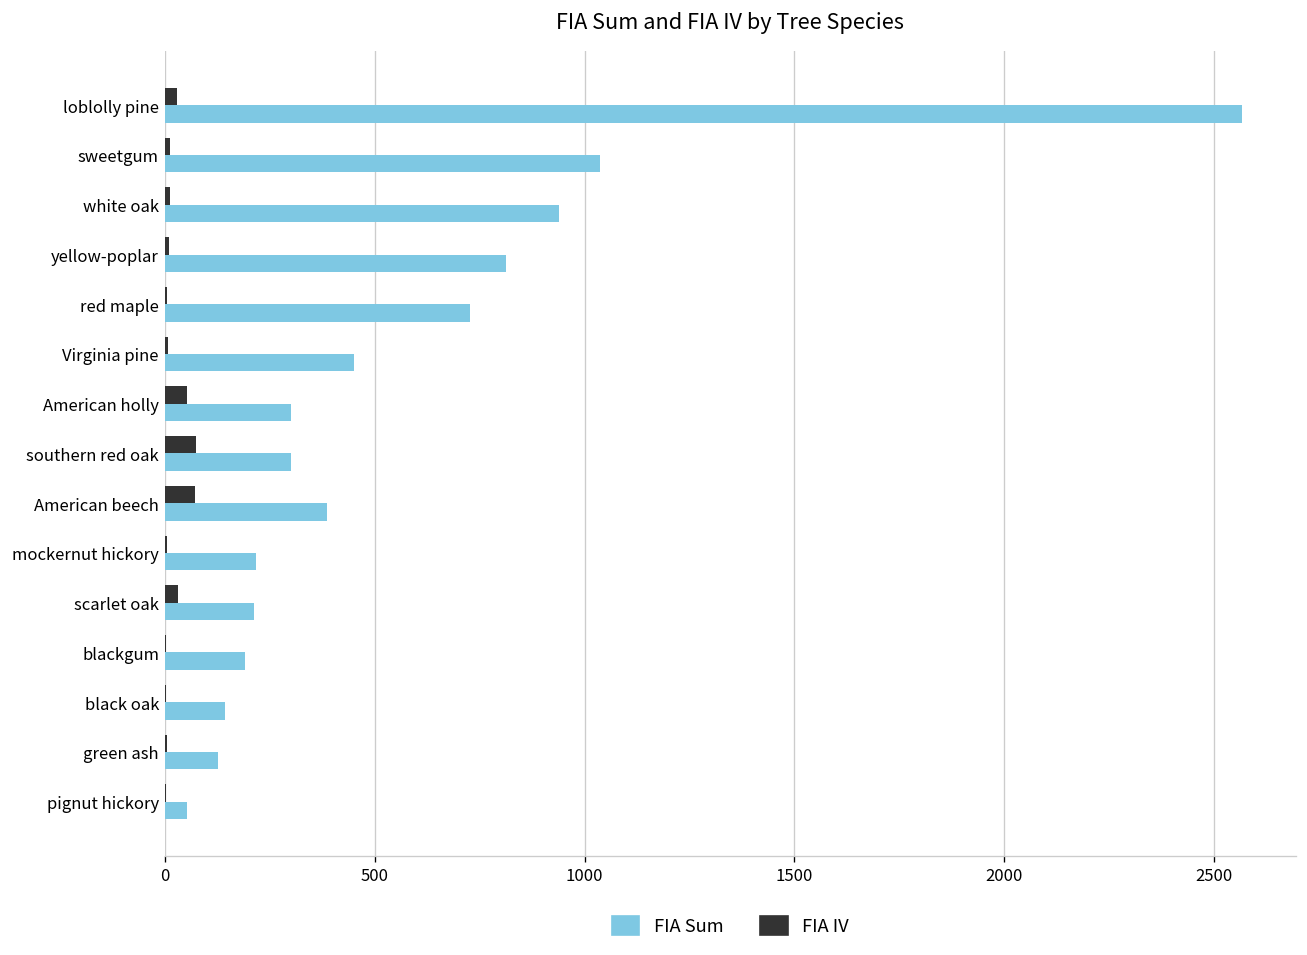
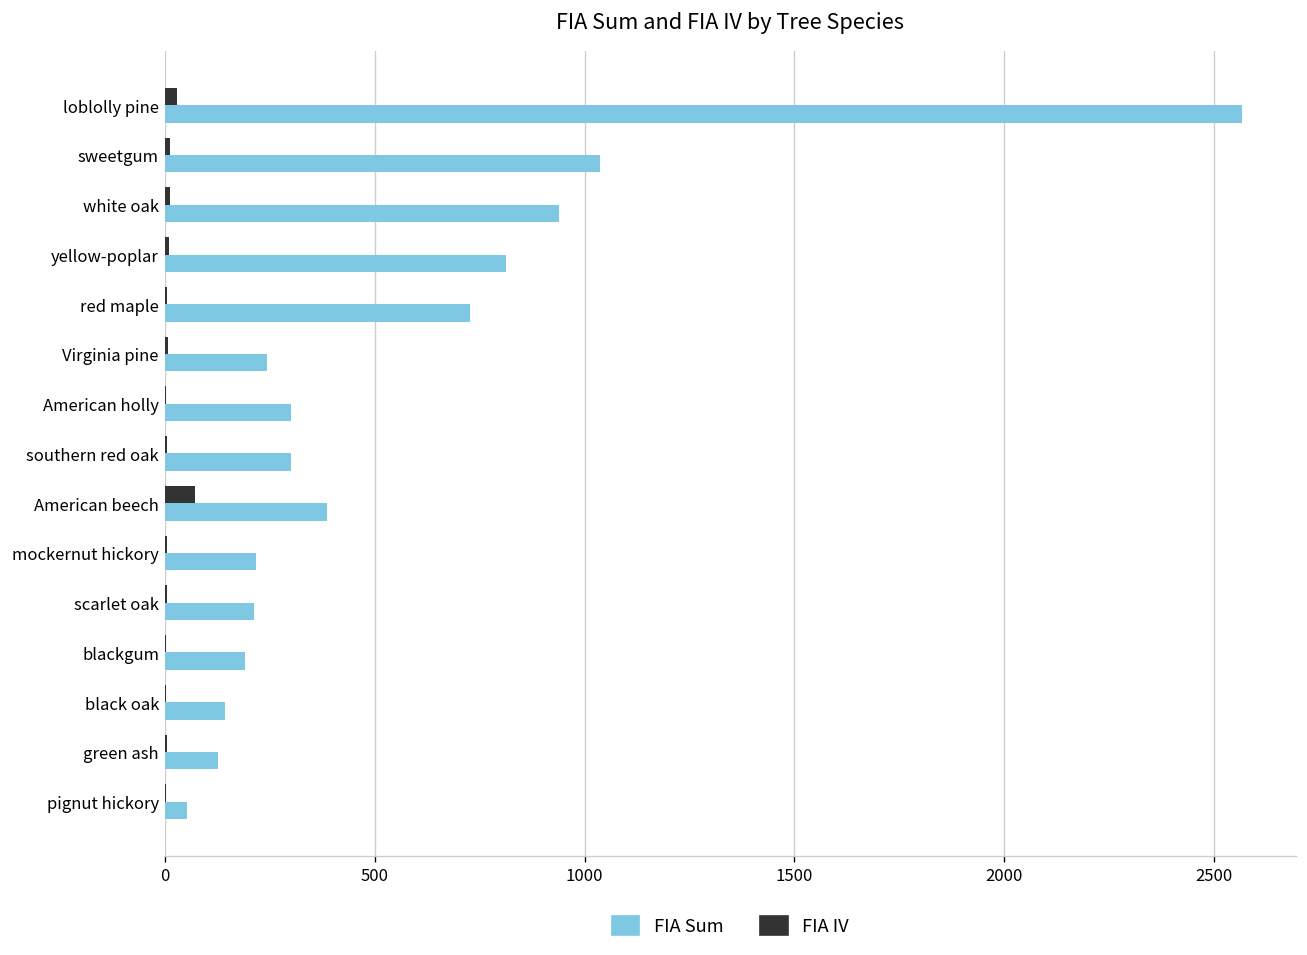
FIA Sum, Virginia pine: 450 -> 240
FIA IV, American holly: 50 -> 0
FIA IV, southern red oak: 70 -> 0
FIA IV, scarlet oak: 30 -> 0
